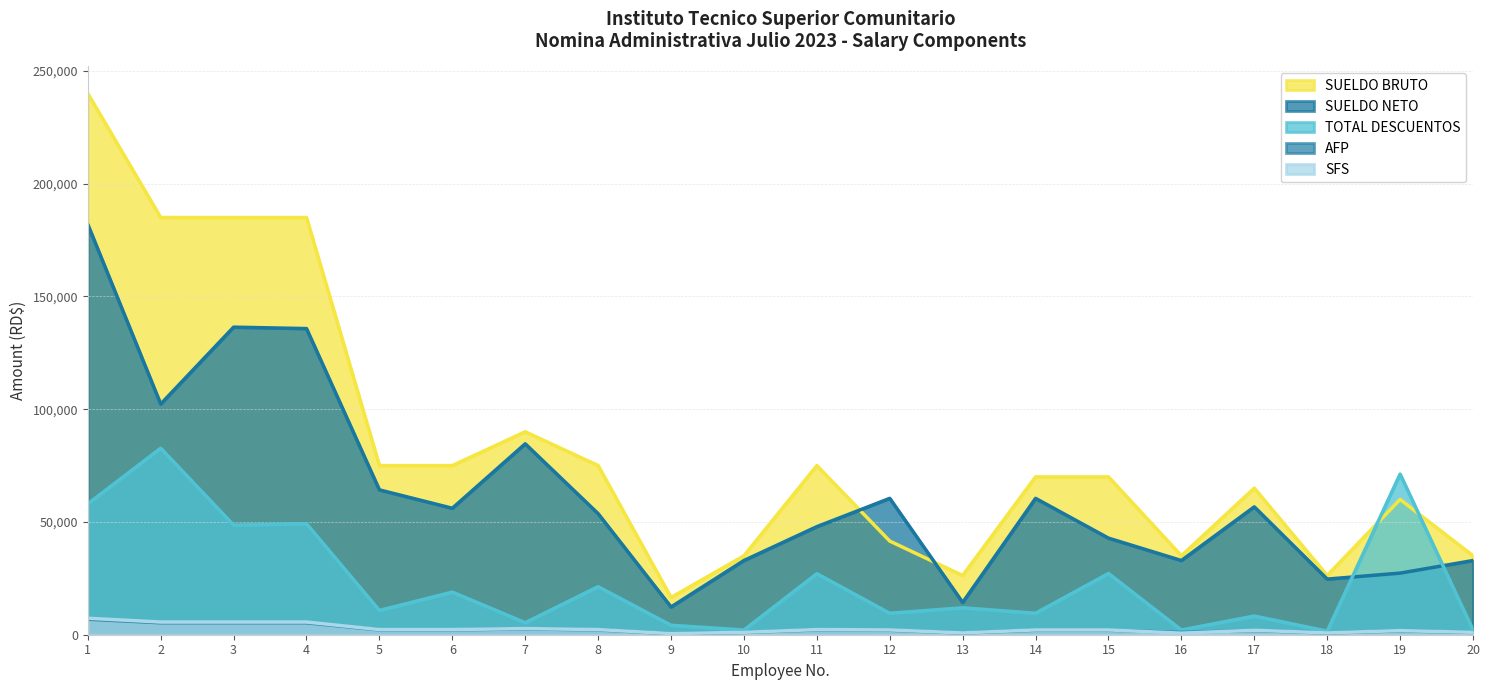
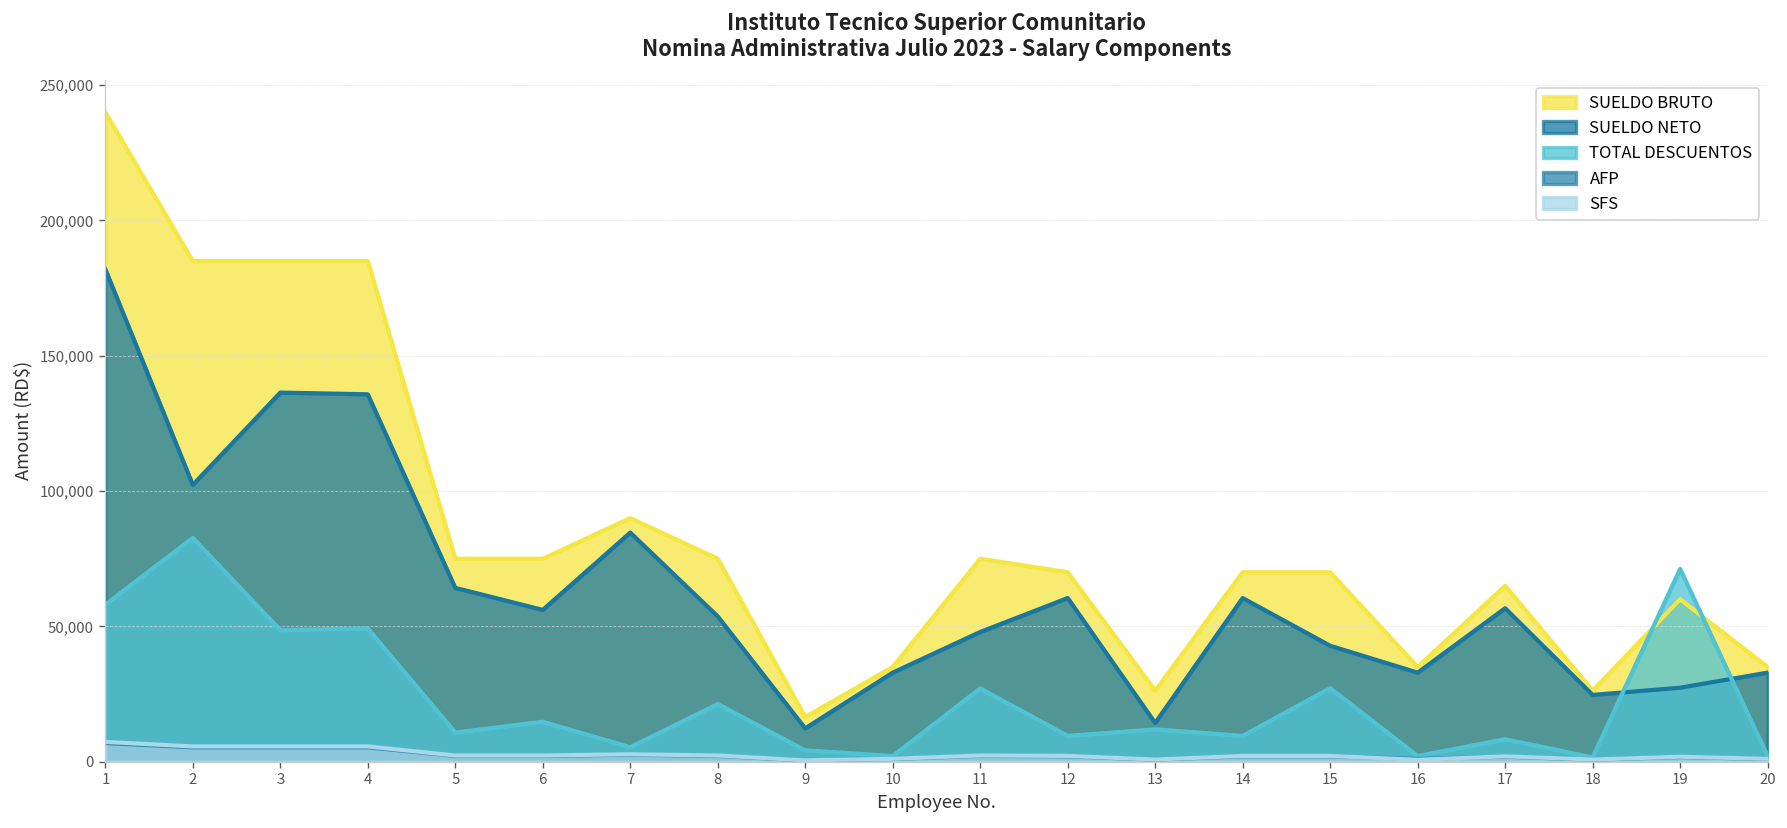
TOTAL DESCUENTOS, 6: 19,000 -> 15,000
SUELDO BRUTO, 12: 42,000 -> 70,000
